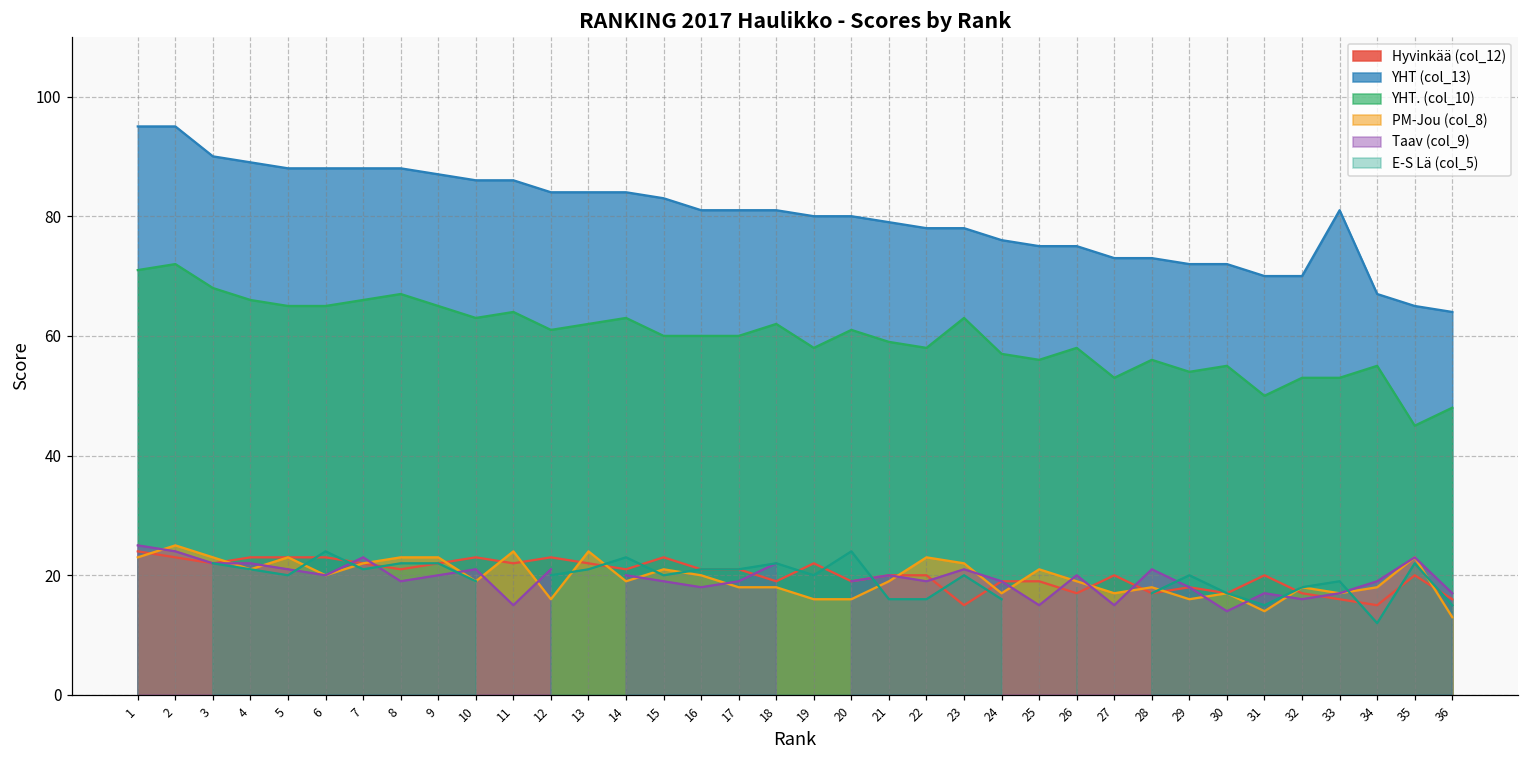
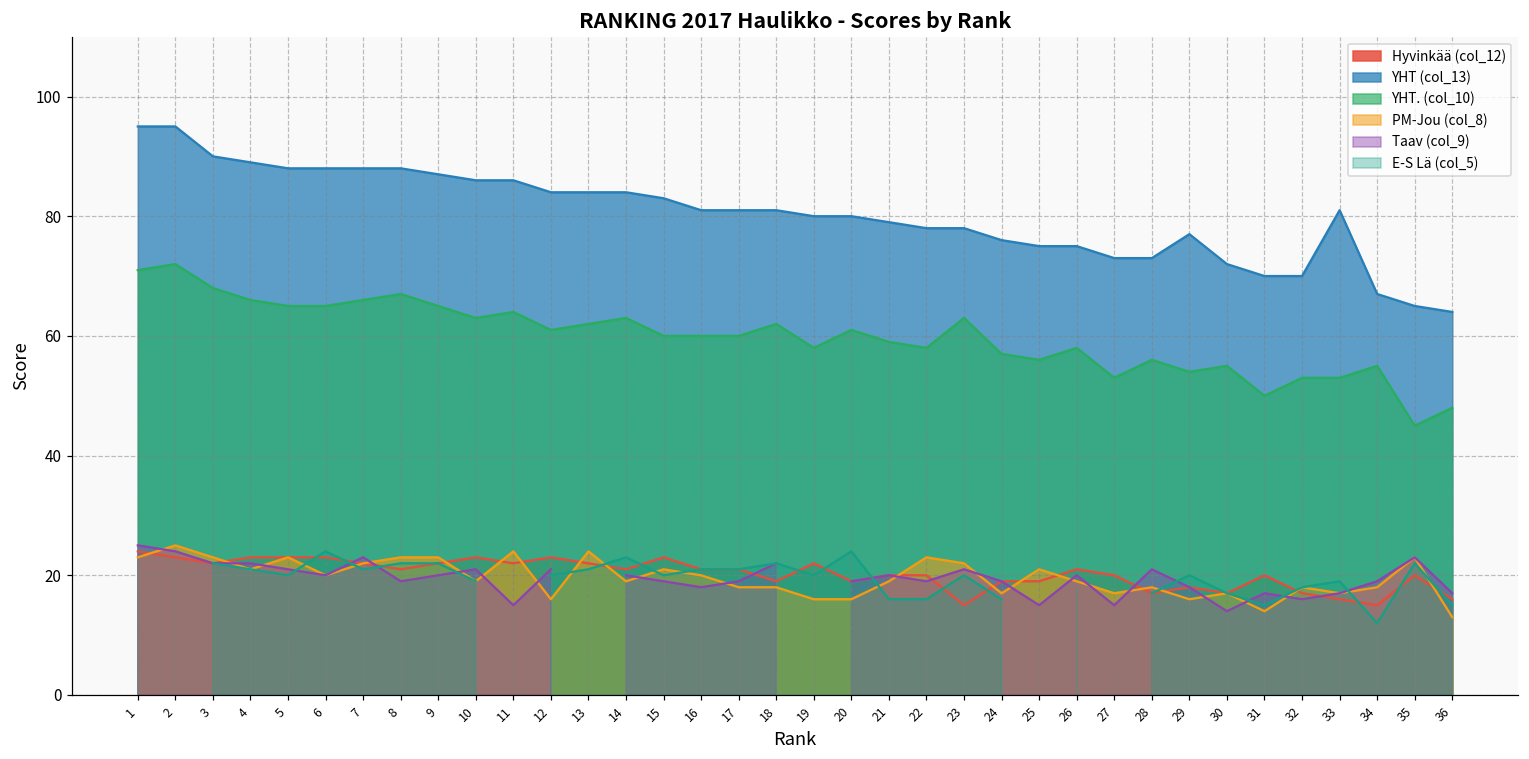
Hyvinkää (col_12), 26: 17 -> 21
YHT (col_13), 29: 72 -> 77
